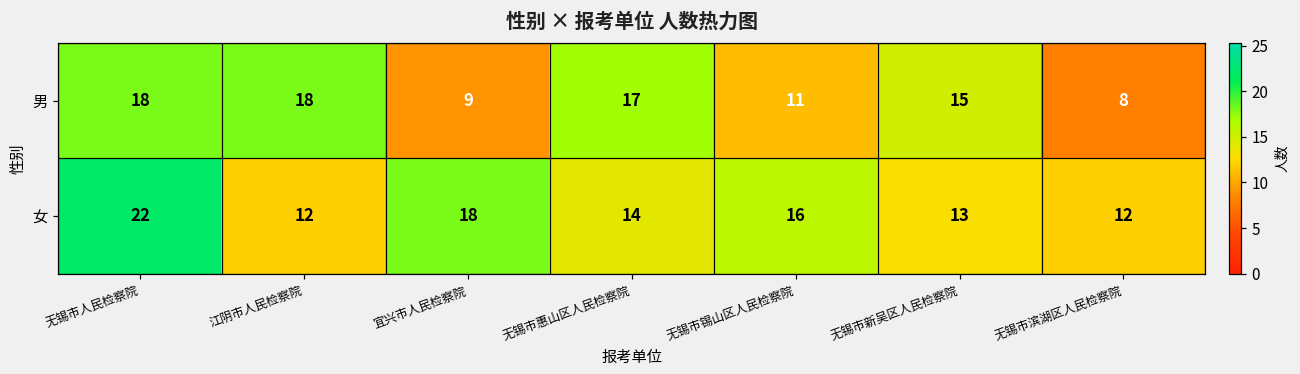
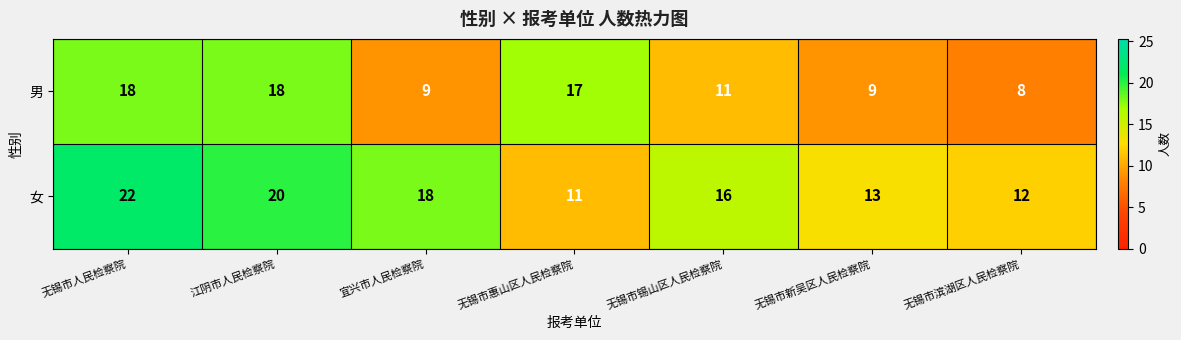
男, 无锡市新吴区人民检察院: 15 -> 9
女, 江阴市人民检察院: 12 -> 20
女, 无锡市惠山区人民检察院: 14 -> 11
